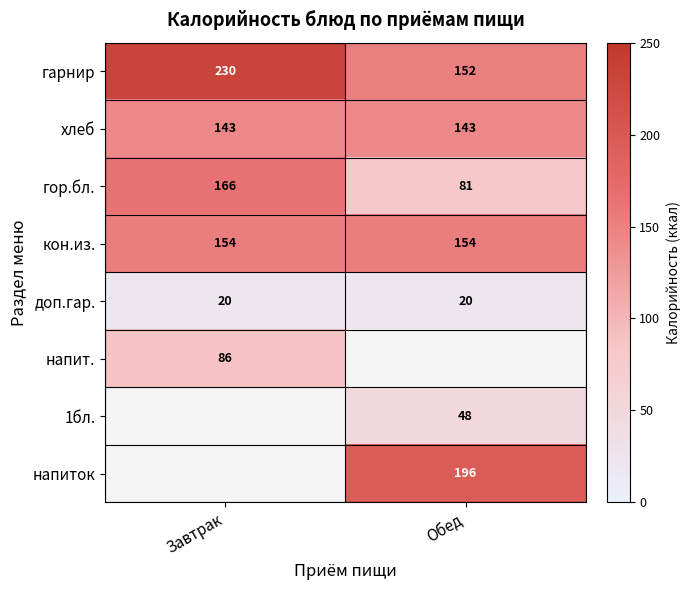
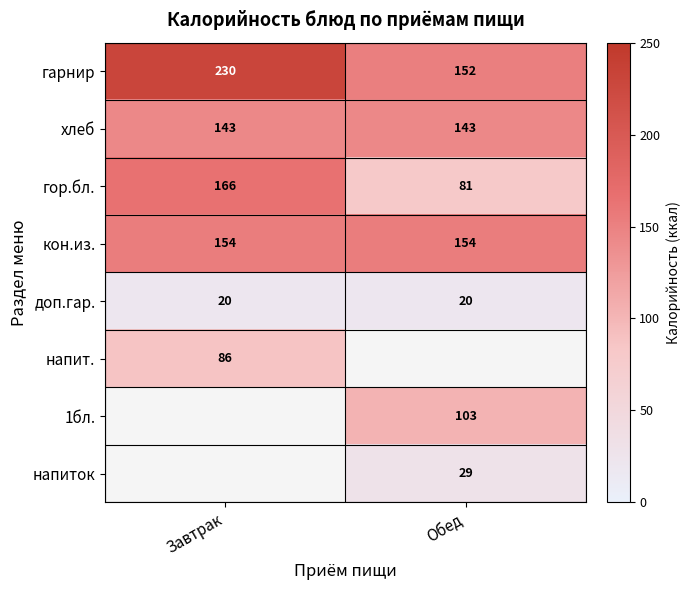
1бл., Обед: 48 -> 103
напиток, Обед: 196 -> 29
